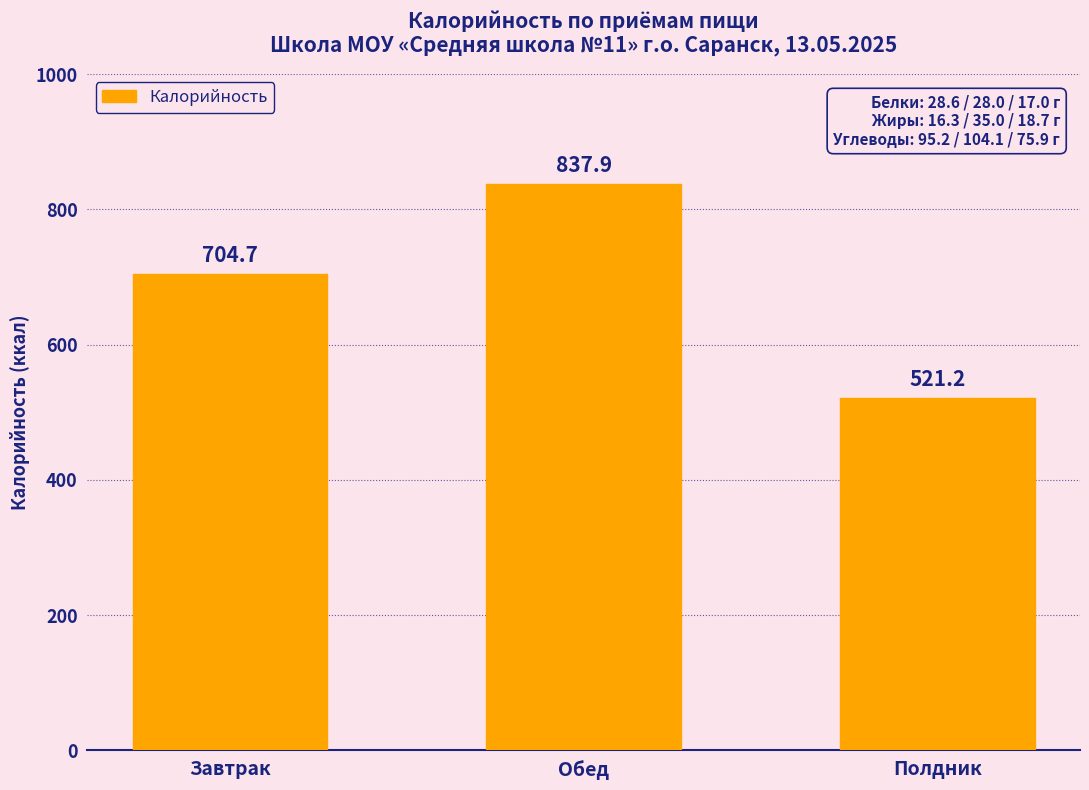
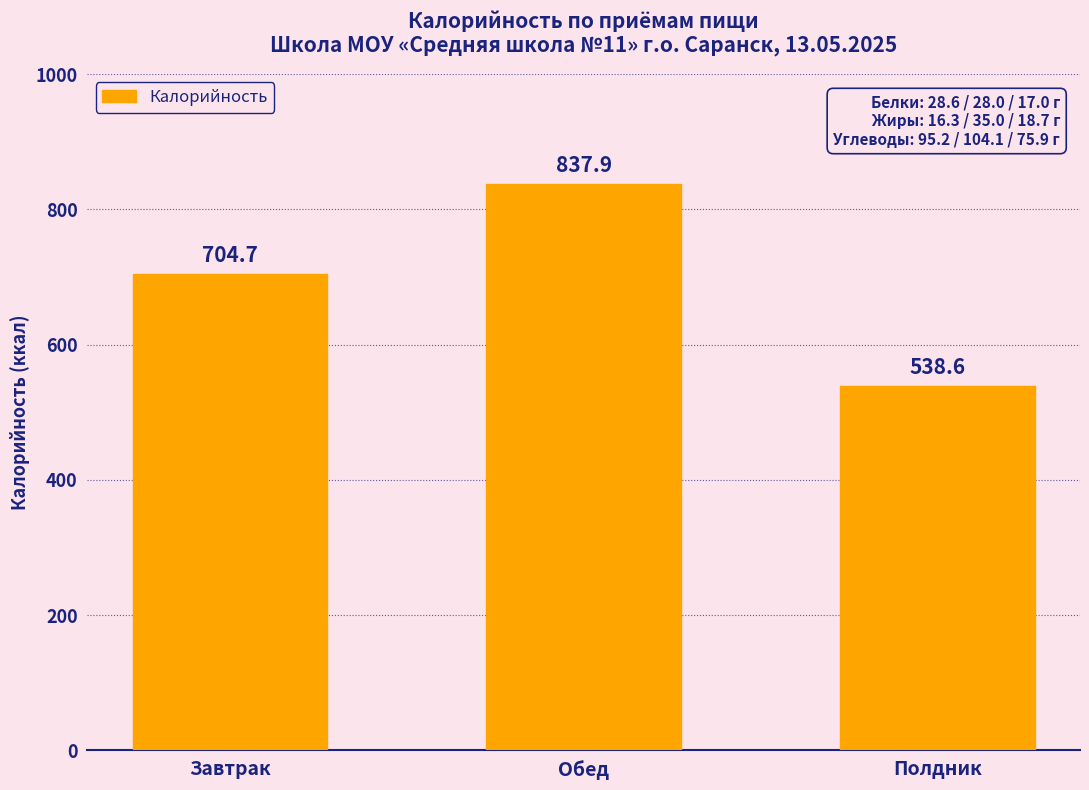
Полдник: 521.2 -> 538.6
